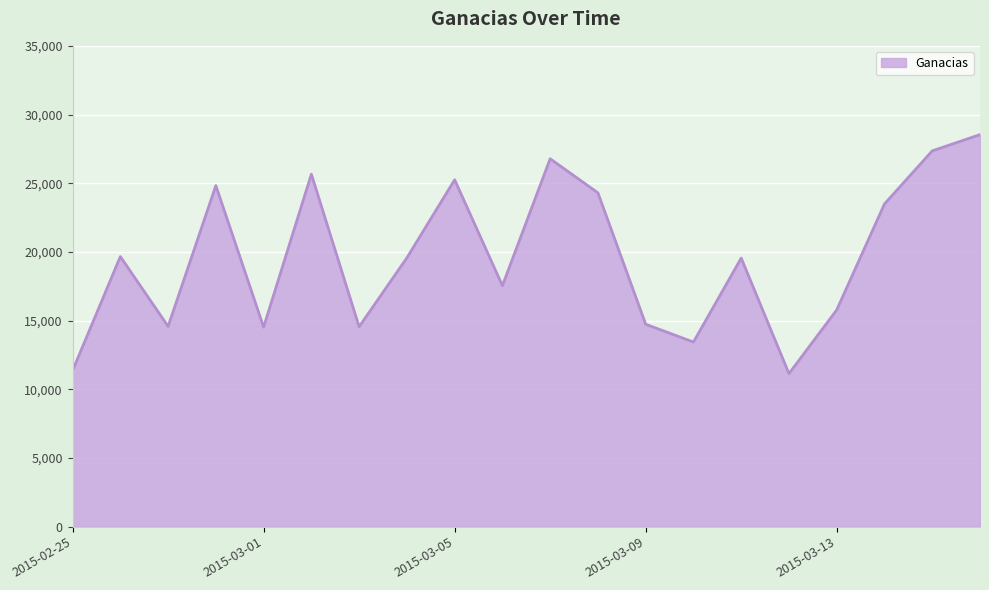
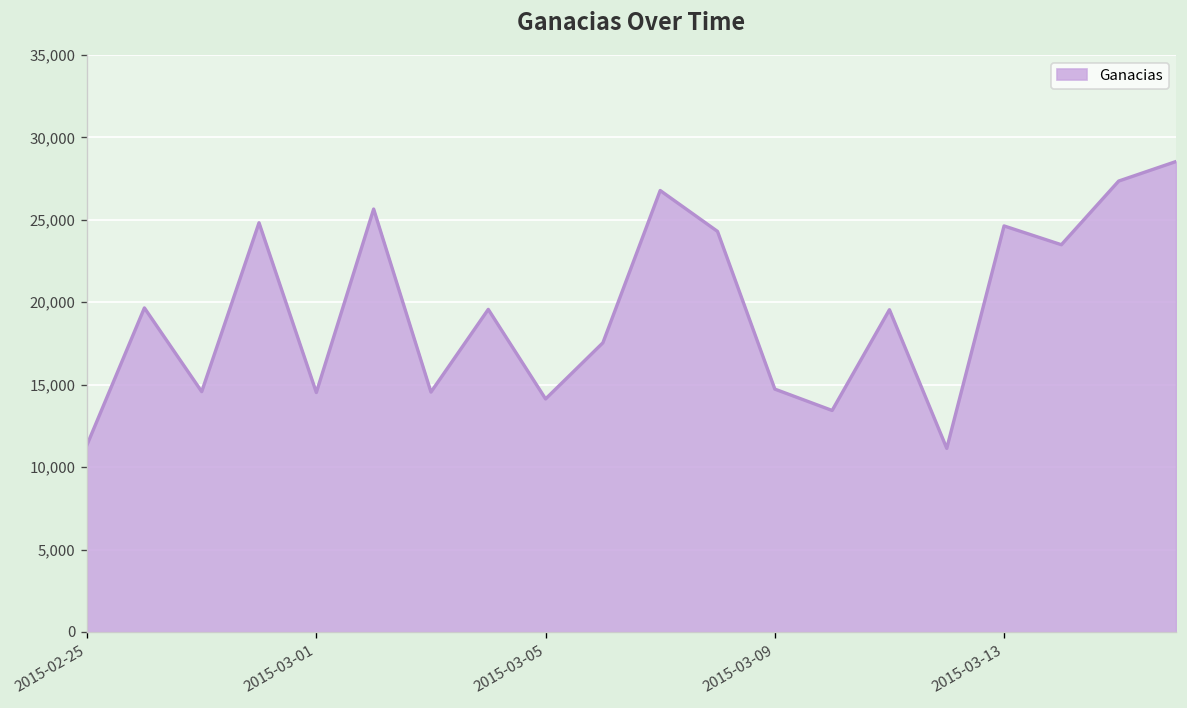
2015-03-05: 25,200 -> 14,100
2015-03-13: 15,800 -> 24,600
